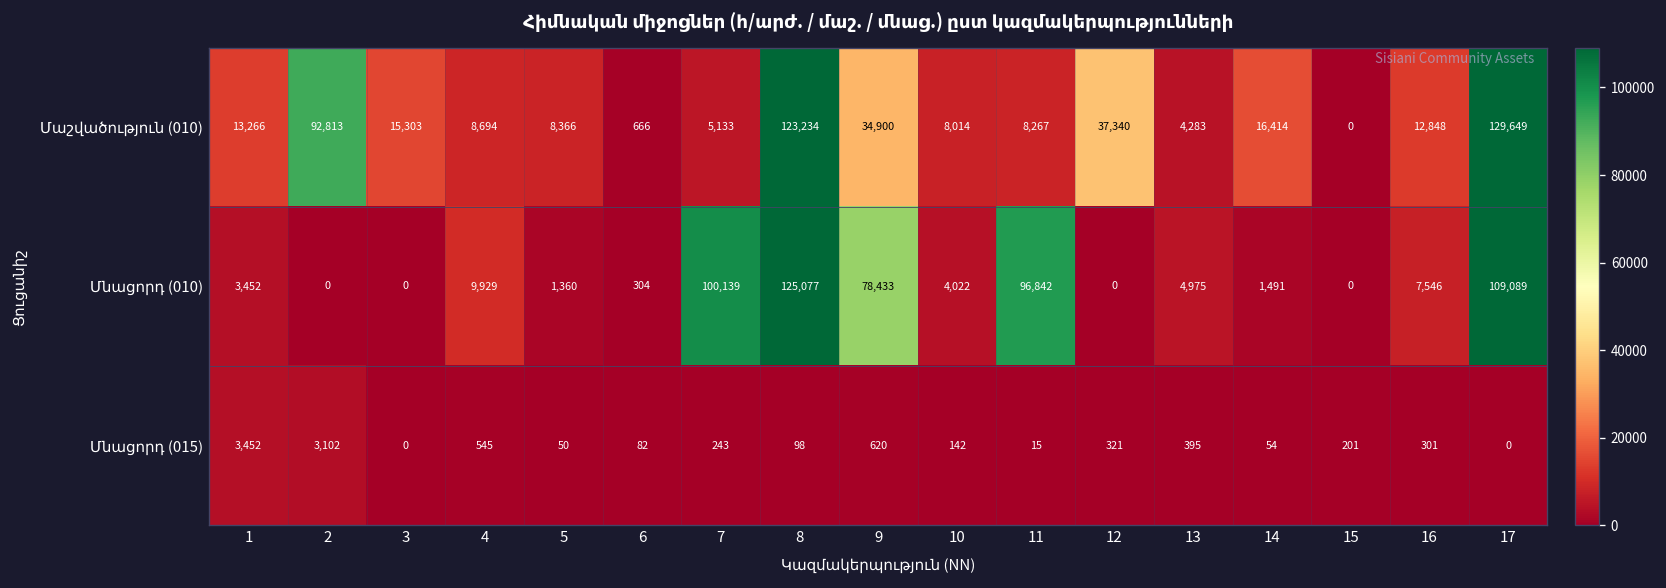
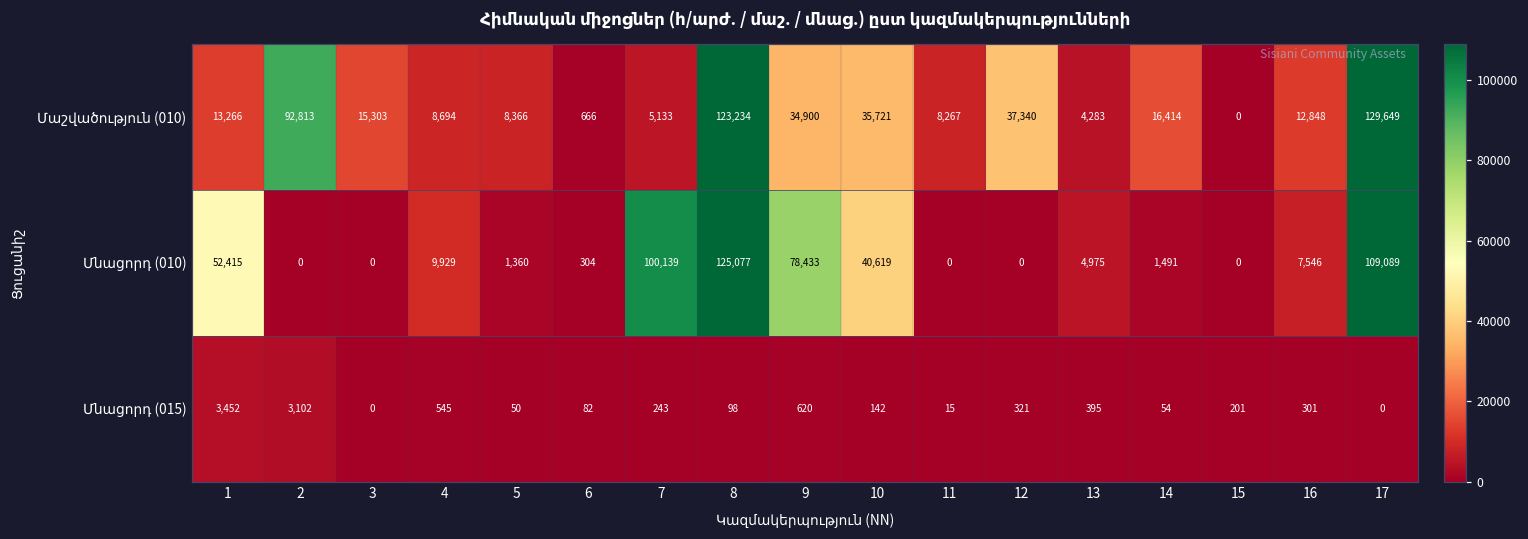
Մաշվածություն (010), 10: 8,014 -> 35,721
Մնացորդ (010), 1: 3,452 -> 52,415
Մնացորդ (010), 10: 4,022 -> 40,619
Մնացորդ (010), 11: 96,842 -> 0
